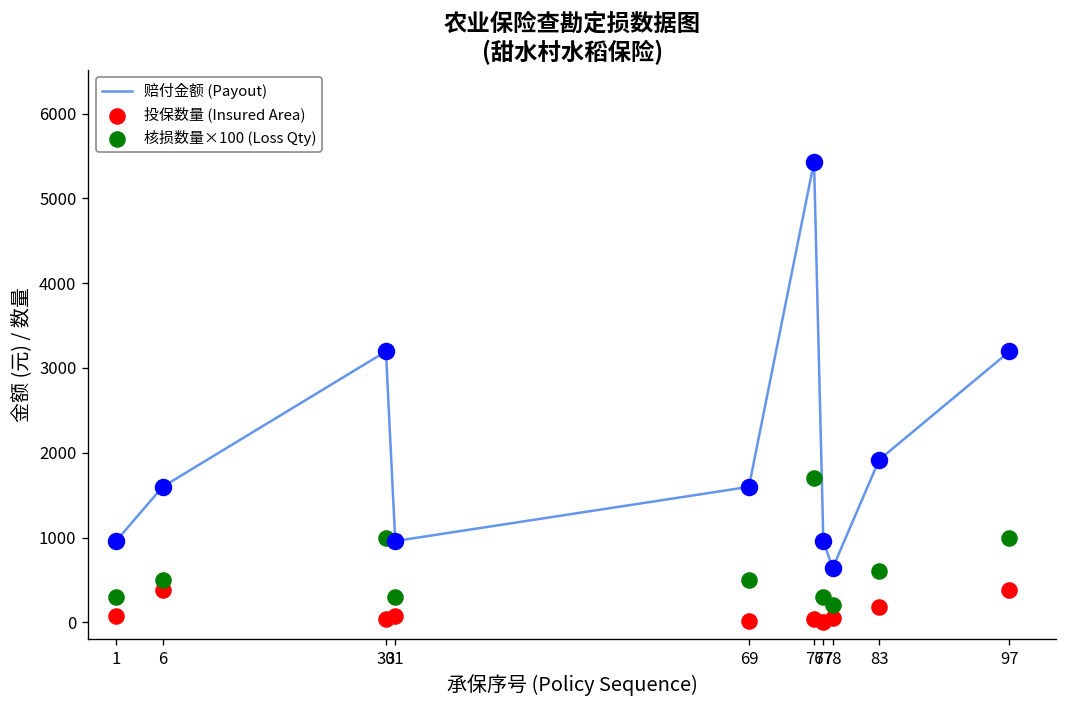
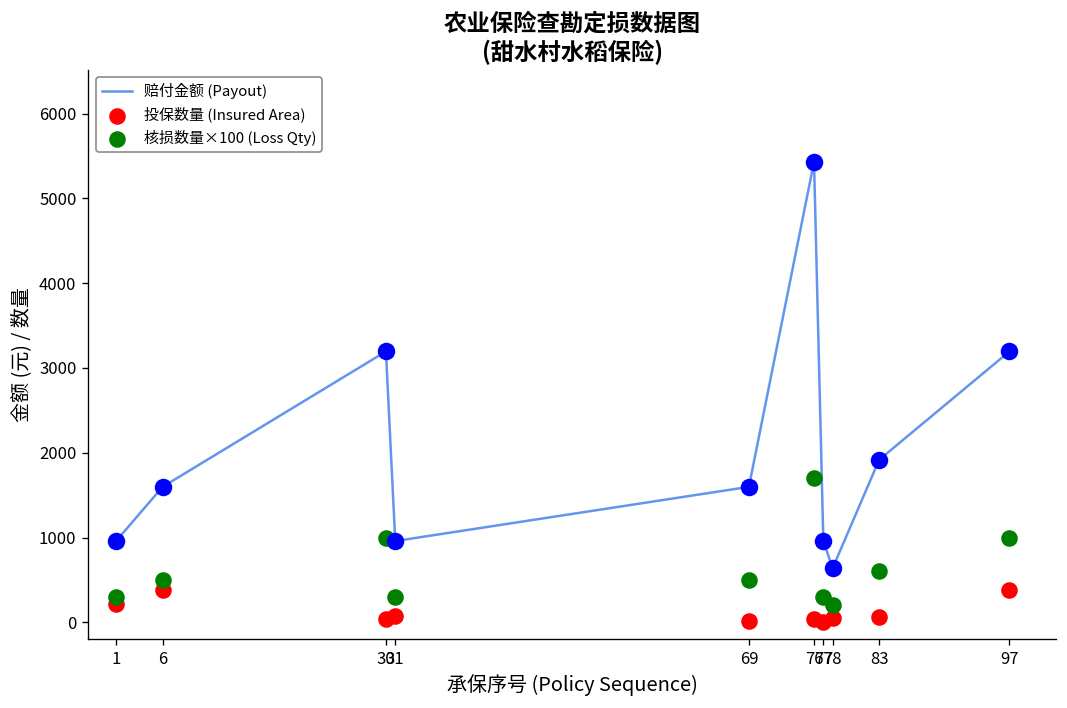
投保数量 (Insured Area), 1: 100 -> 200
投保数量 (Insured Area), 83: 200 -> 100
